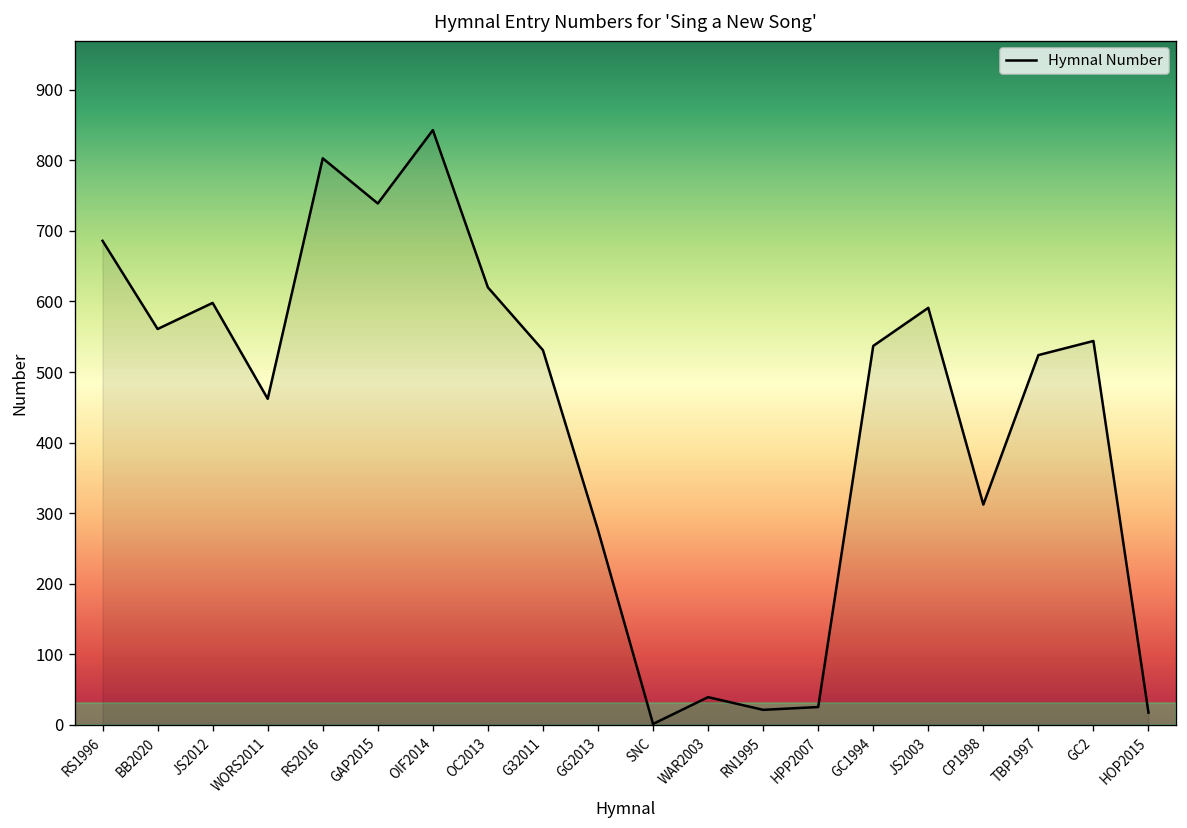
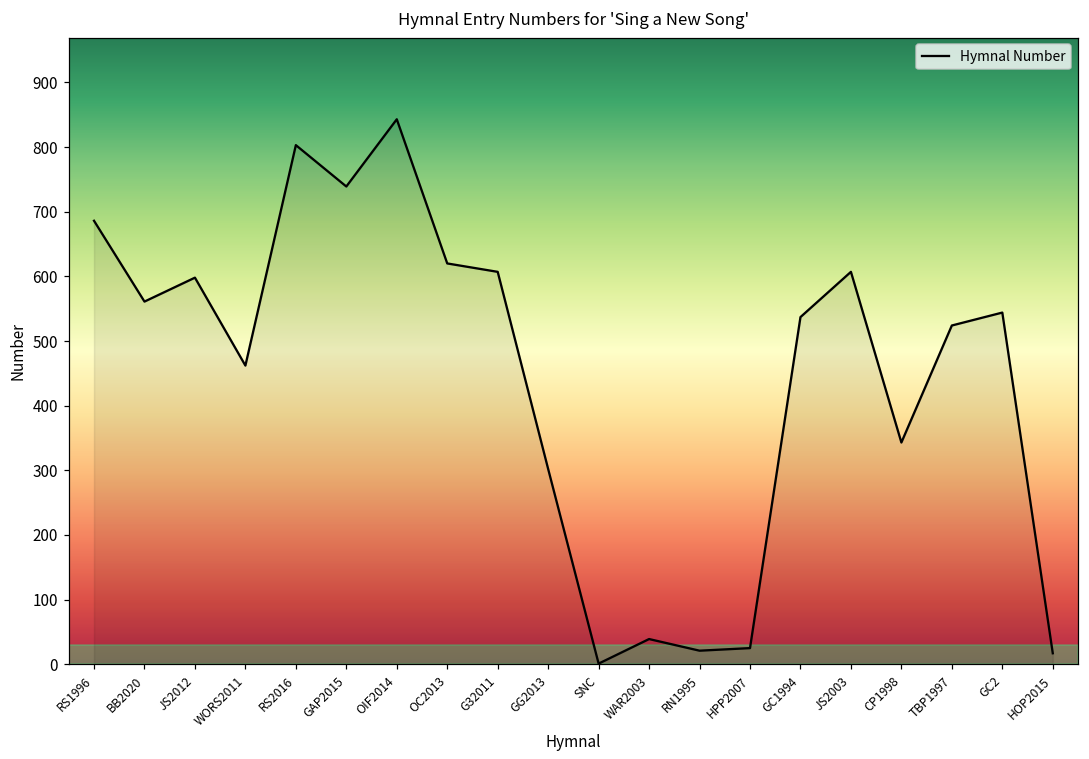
G32011: 530 -> 610
GG2013: 280 -> 300
JS2003: 590 -> 610
CP1998: 310 -> 340
